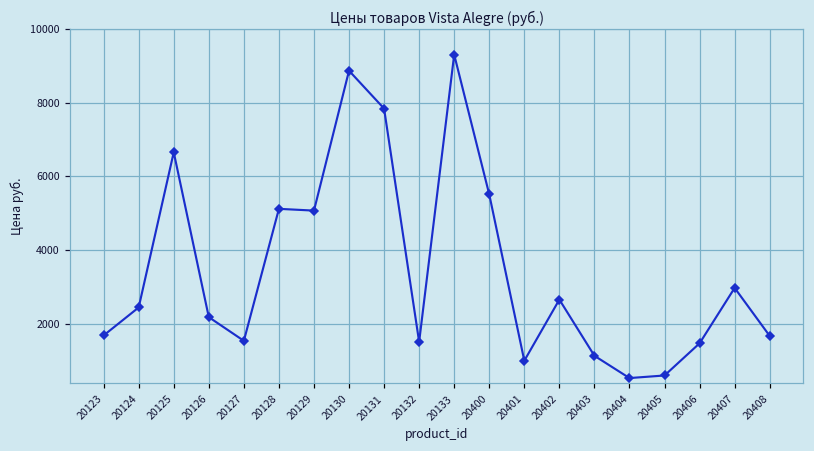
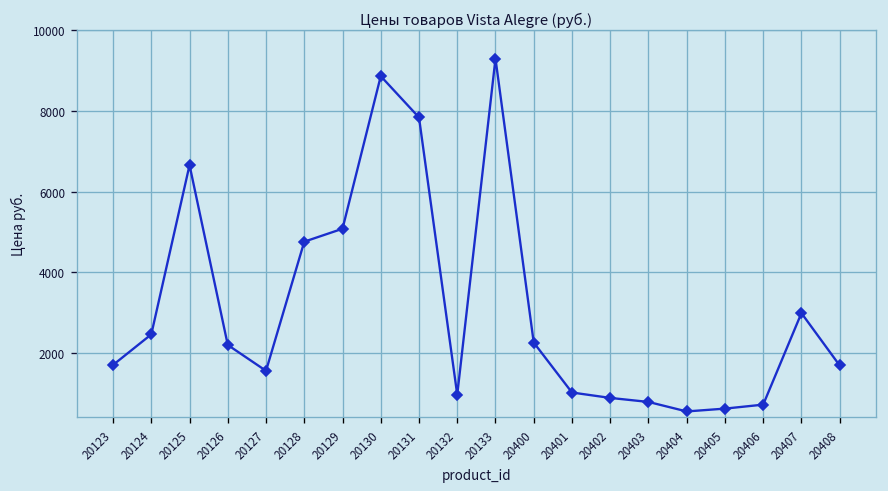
20128: 5100 -> 4800
20132: 1500 -> 1000
20400: 5500 -> 2200
20402: 2700 -> 900
20403: 1100 -> 800
20406: 1500 -> 700
